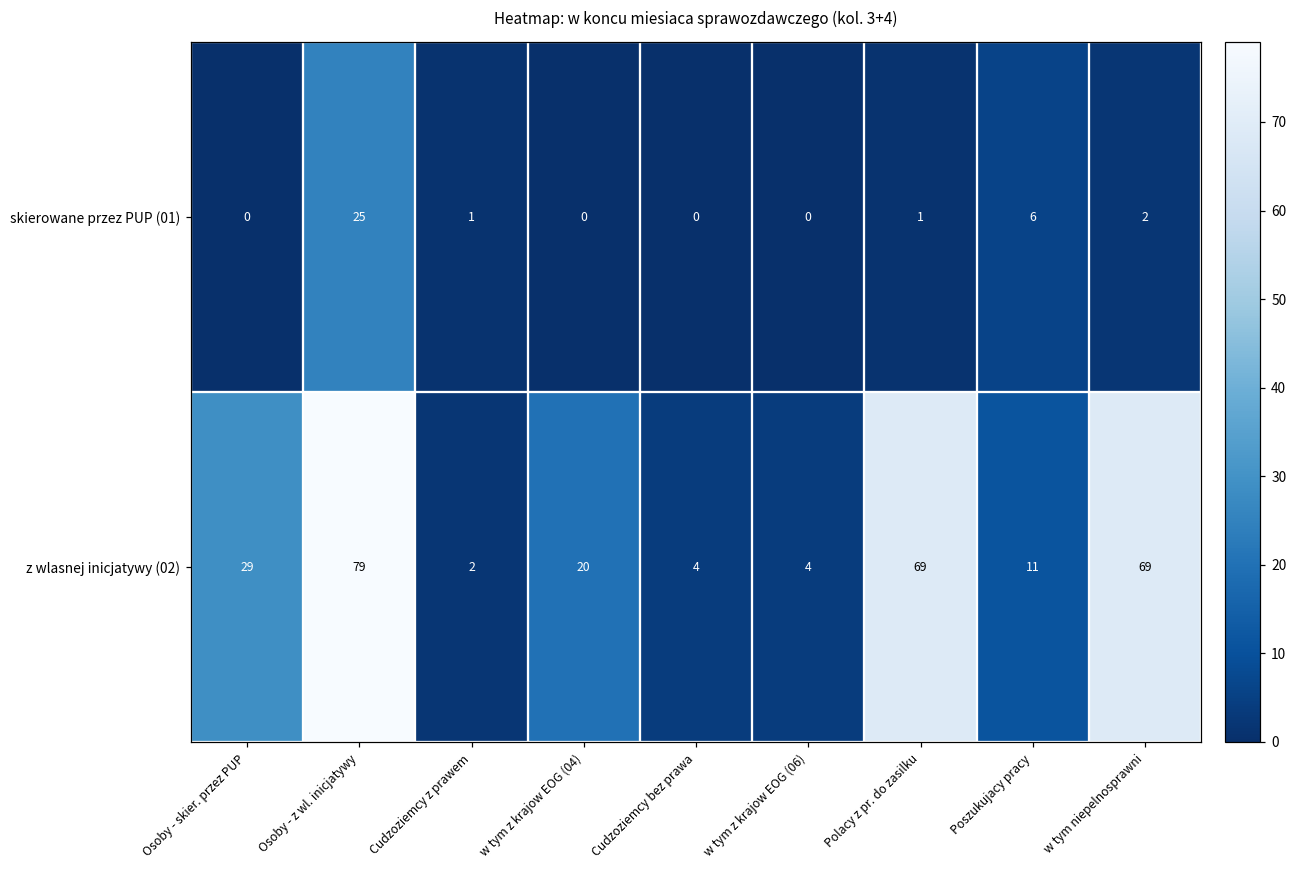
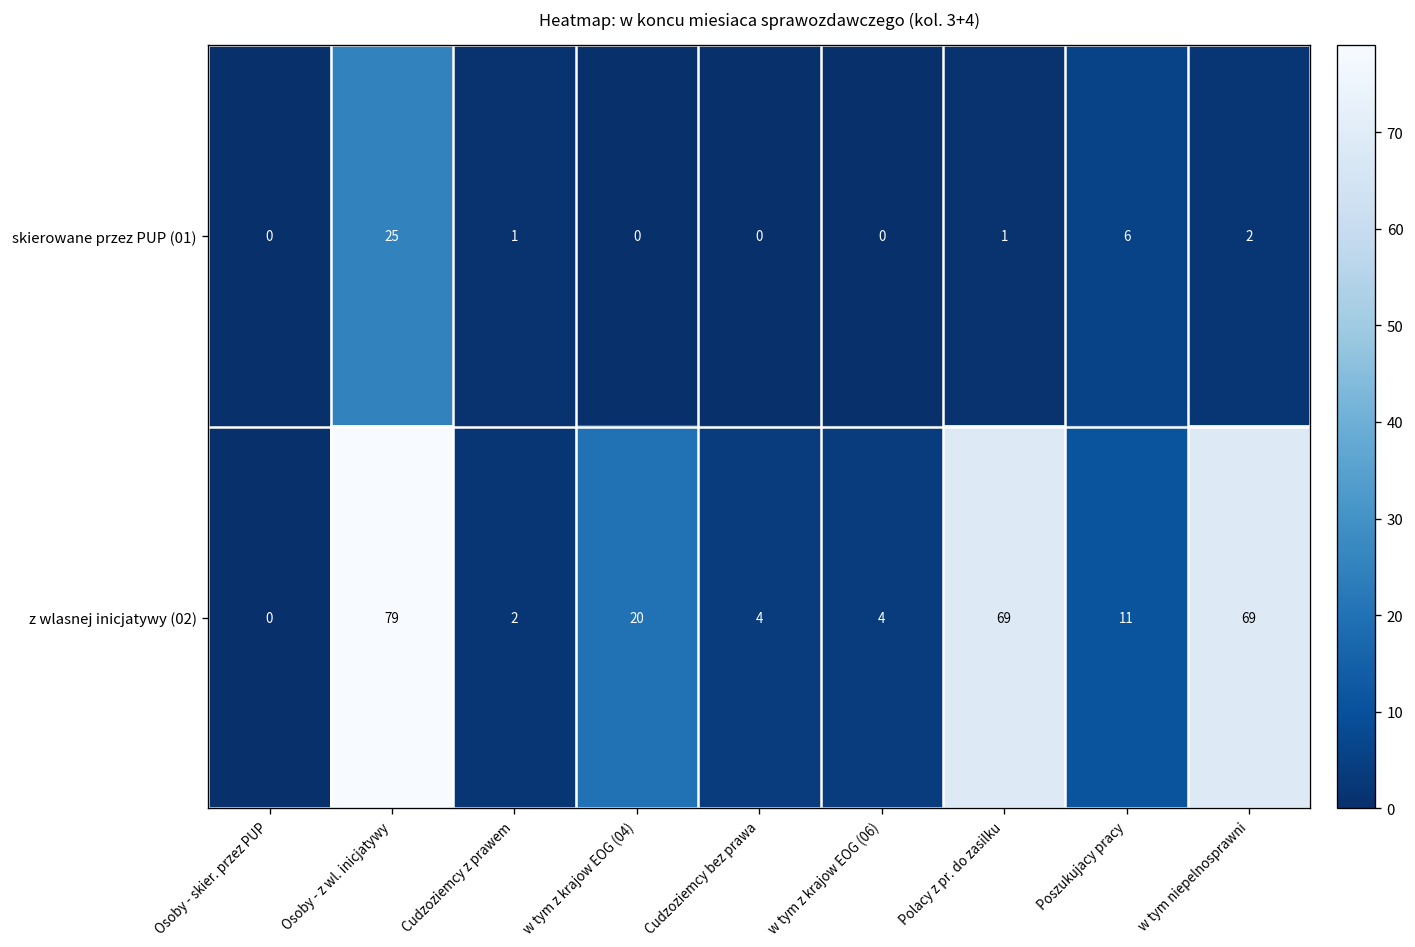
z wlasnej inicjatywy (02), Osoby - skier. przez PUP: 29 -> 0
